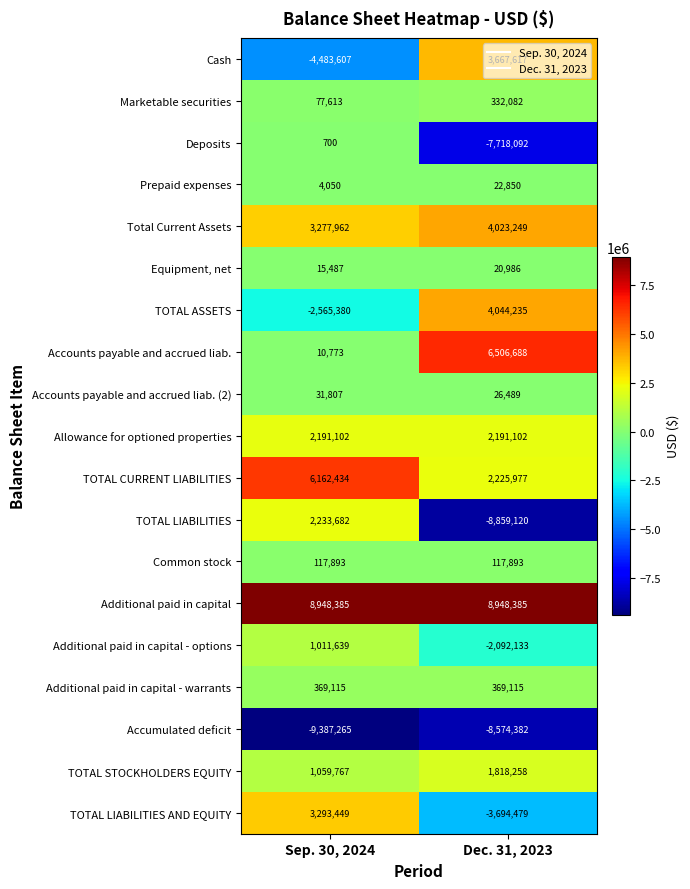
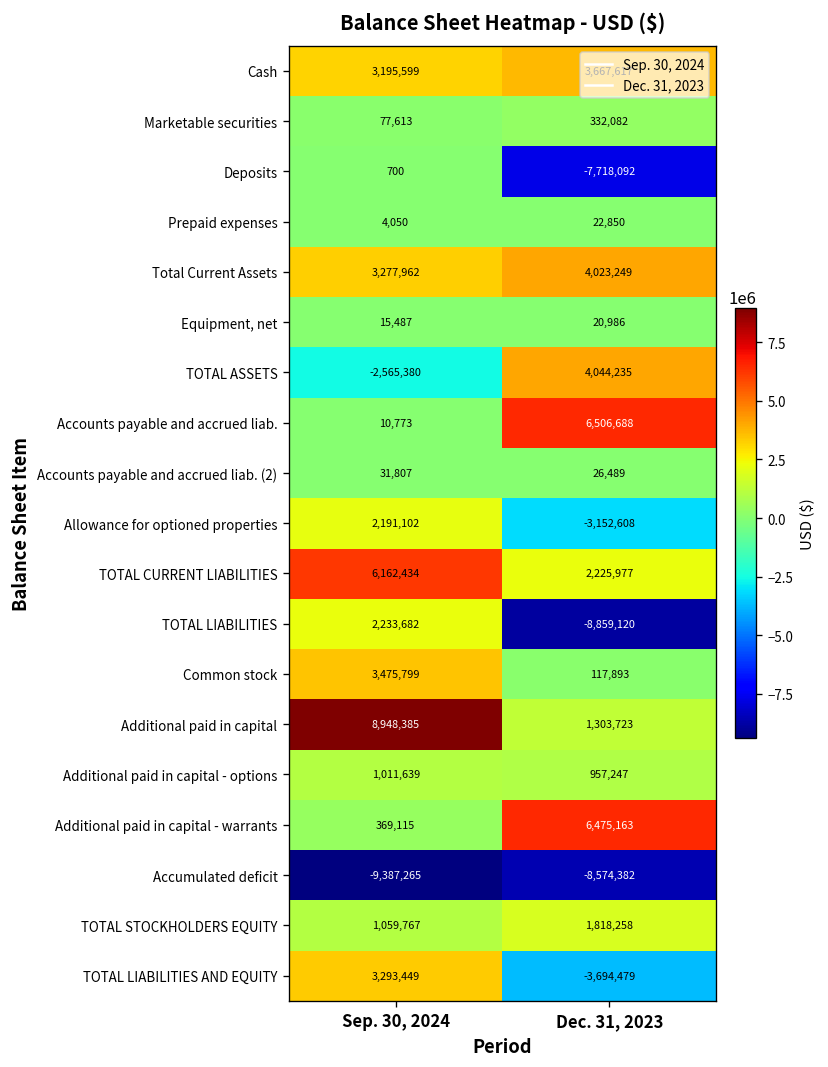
Cash, Sep. 30, 2024: -4,483,607 -> 3,195,599
Allowance for optioned properties, Dec. 31, 2023: 2,191,102 -> -3,152,608
Common stock, Sep. 30, 2024: 117,893 -> 3,475,799
Additional paid in capital, Dec. 31, 2023: 8,948,385 -> 1,303,723
Additional paid in capital - options, Dec. 31, 2023: -2,092,133 -> 957,247
Additional paid in capital - warrants, Dec. 31, 2023: 369,115 -> 6,475,163
